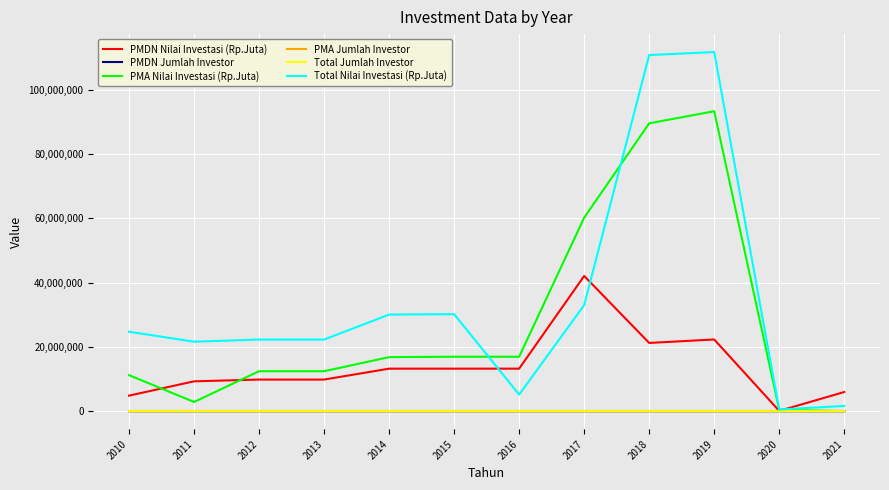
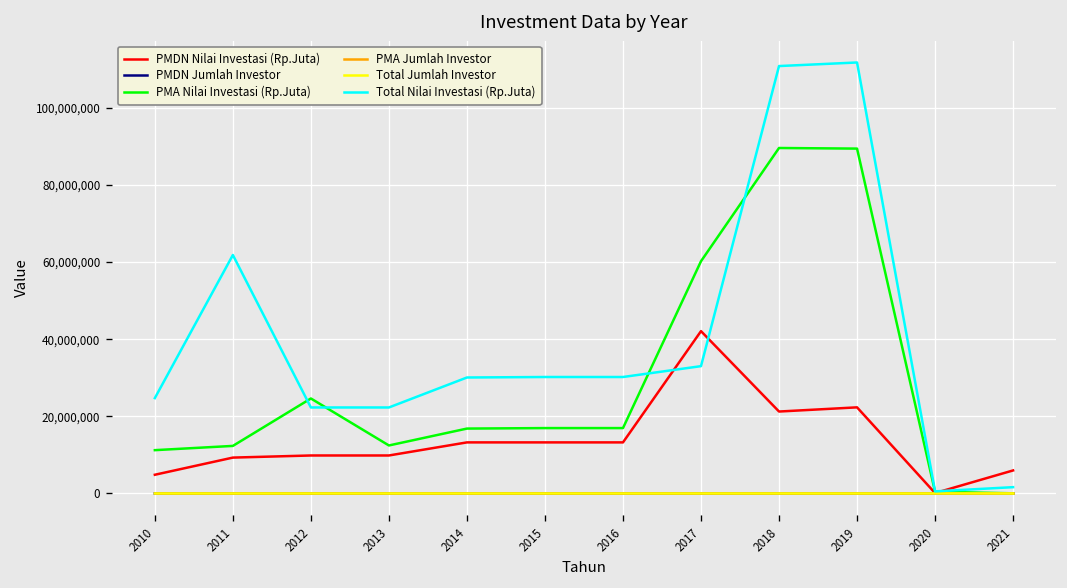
PMA Nilai Investasi (Rp.Juta), 2011: 3,000,000 -> 12,000,000
Total Nilai Investasi (Rp.Juta), 2011: 22,000,000 -> 62,000,000
PMA Nilai Investasi (Rp.Juta), 2012: 12,000,000 -> 25,000,000
Total Nilai Investasi (Rp.Juta), 2016: 5,000,000 -> 30,000,000
PMA Nilai Investasi (Rp.Juta), 2019: 93,000,000 -> 89,000,000
